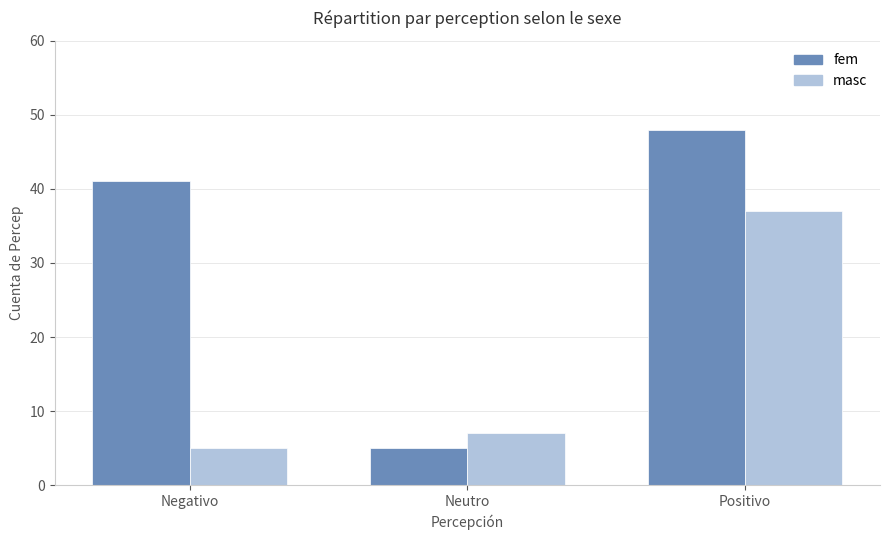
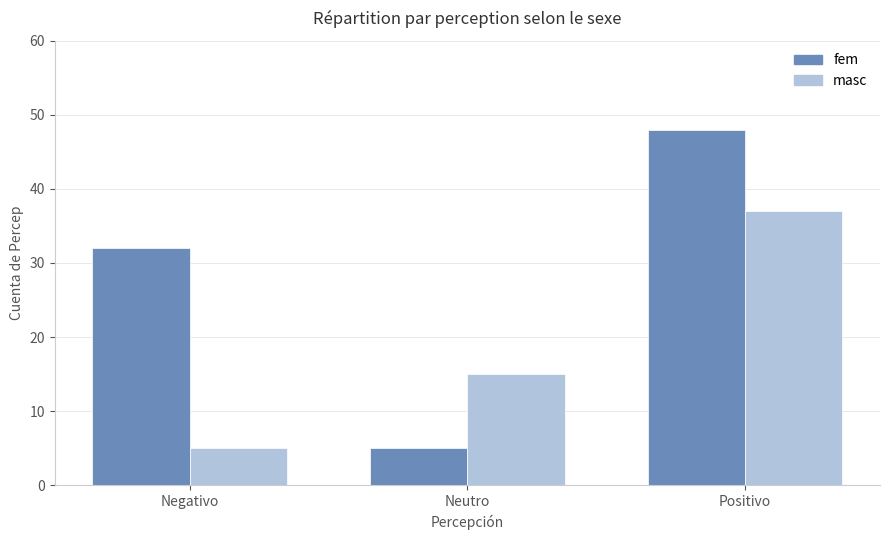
fem, Negativo: 41 -> 32
masc, Neutro: 7 -> 15
